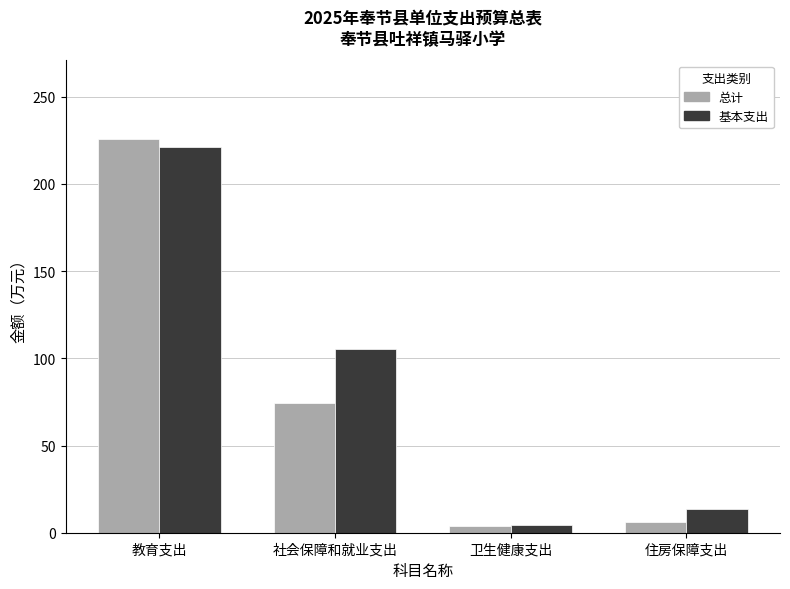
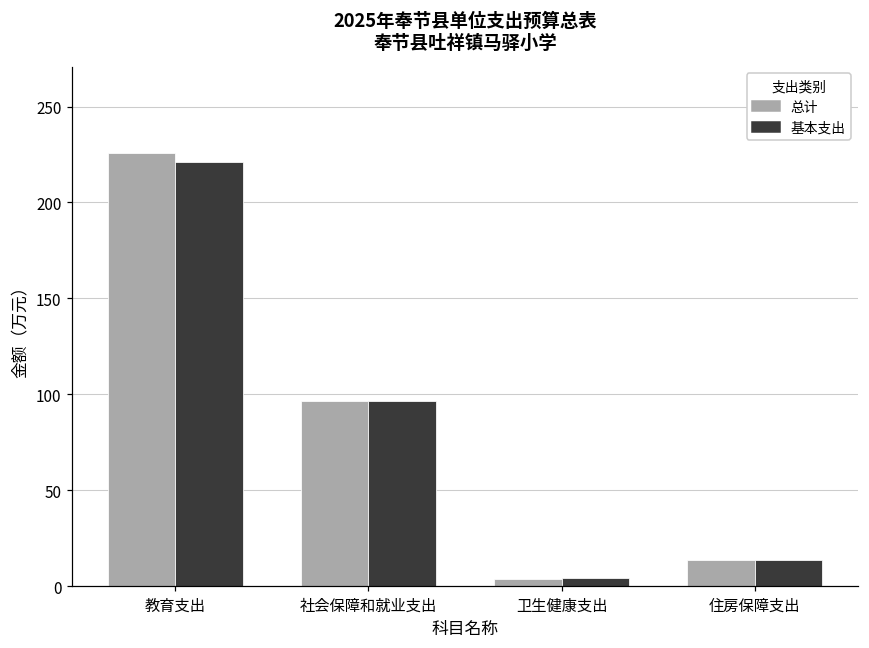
总计, 社会保障和就业支出: 75 -> 97
基本支出, 社会保障和就业支出: 105 -> 97
总计, 住房保障支出: 6 -> 14
